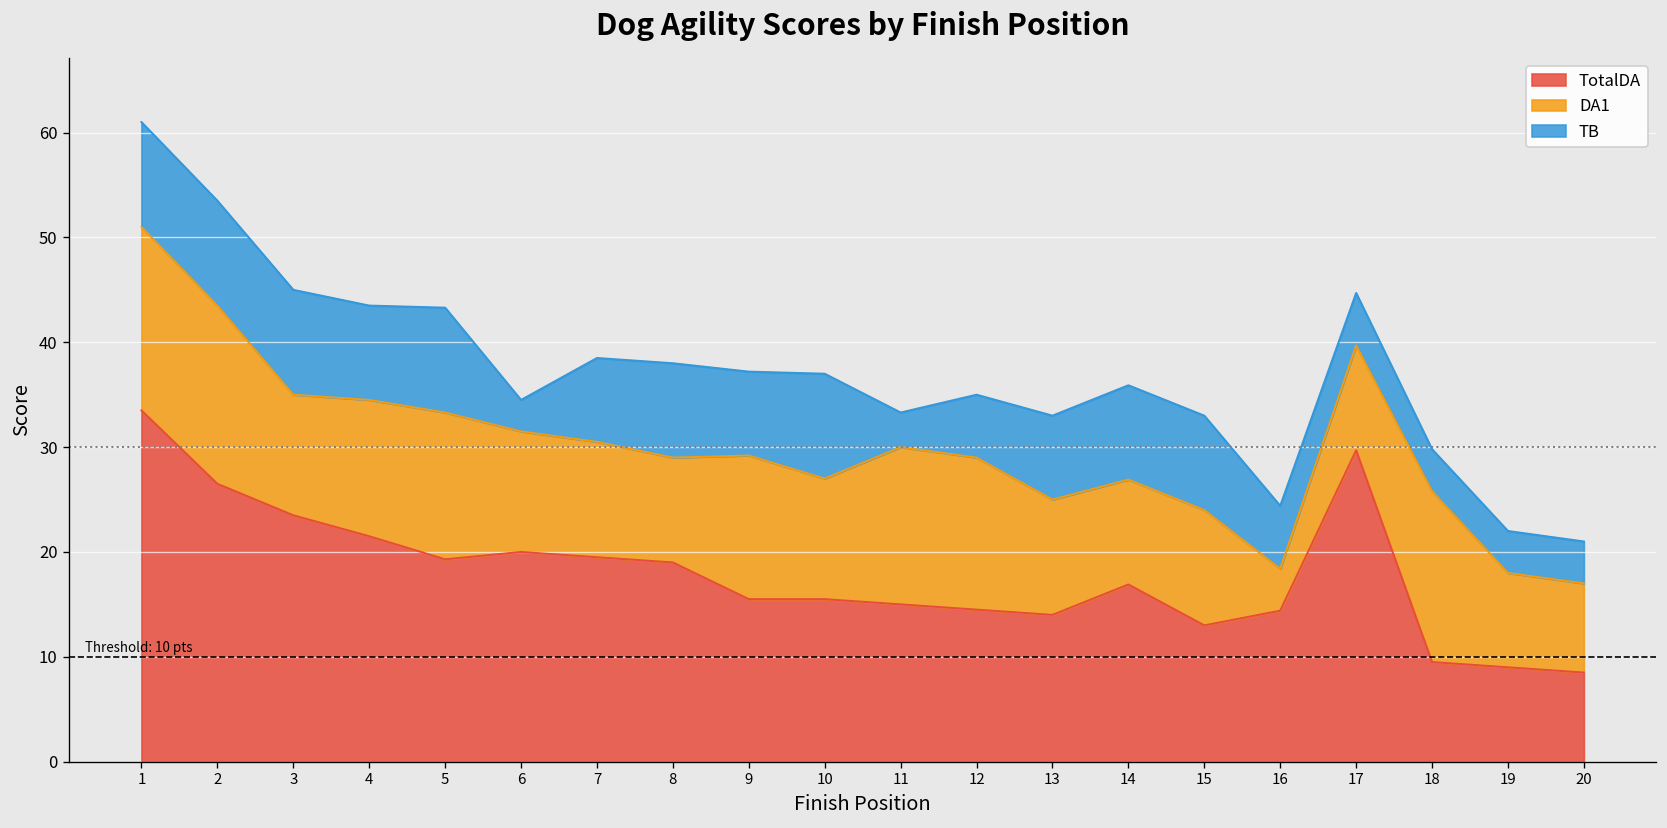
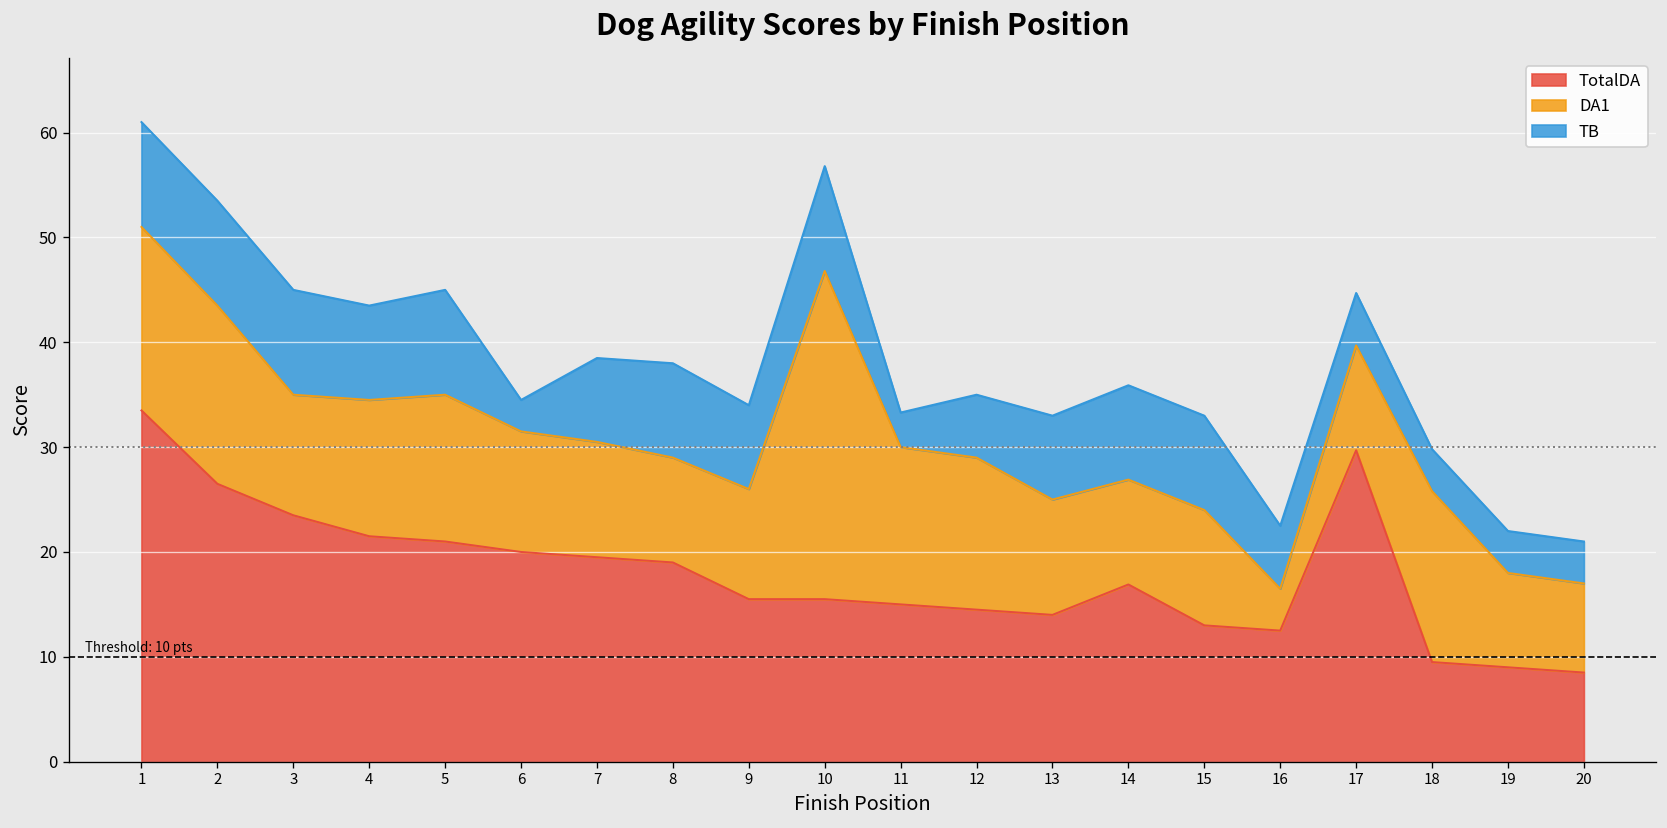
TotalDA, 5: 19 -> 21
DA1, 9: 14 -> 11
DA1, 10: 12 -> 31
TotalDA, 16: 14 -> 13
